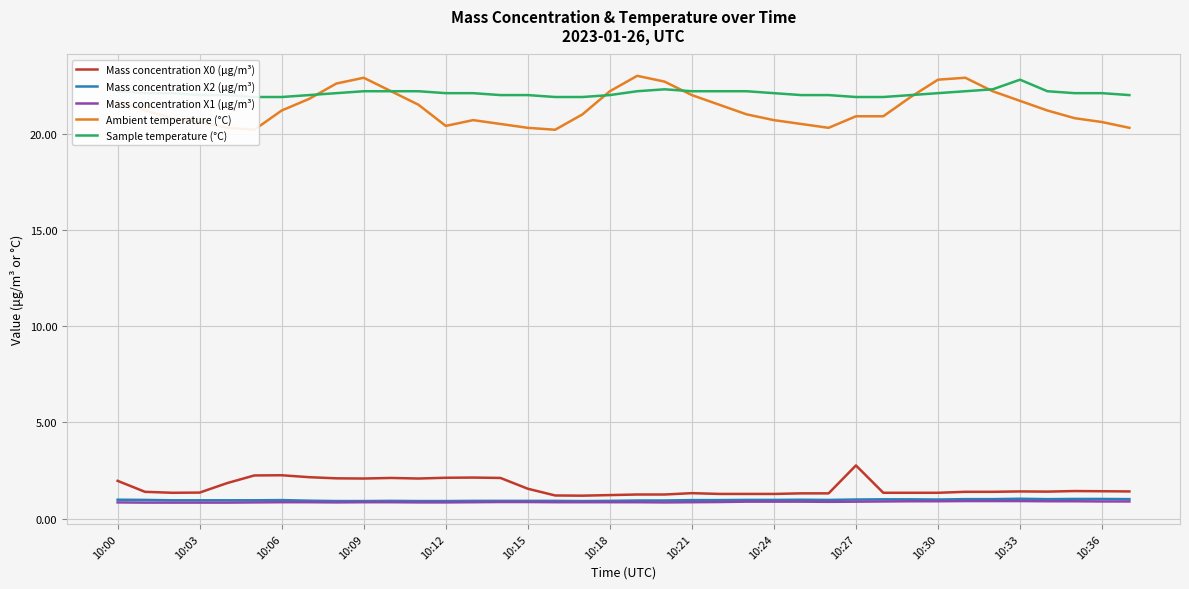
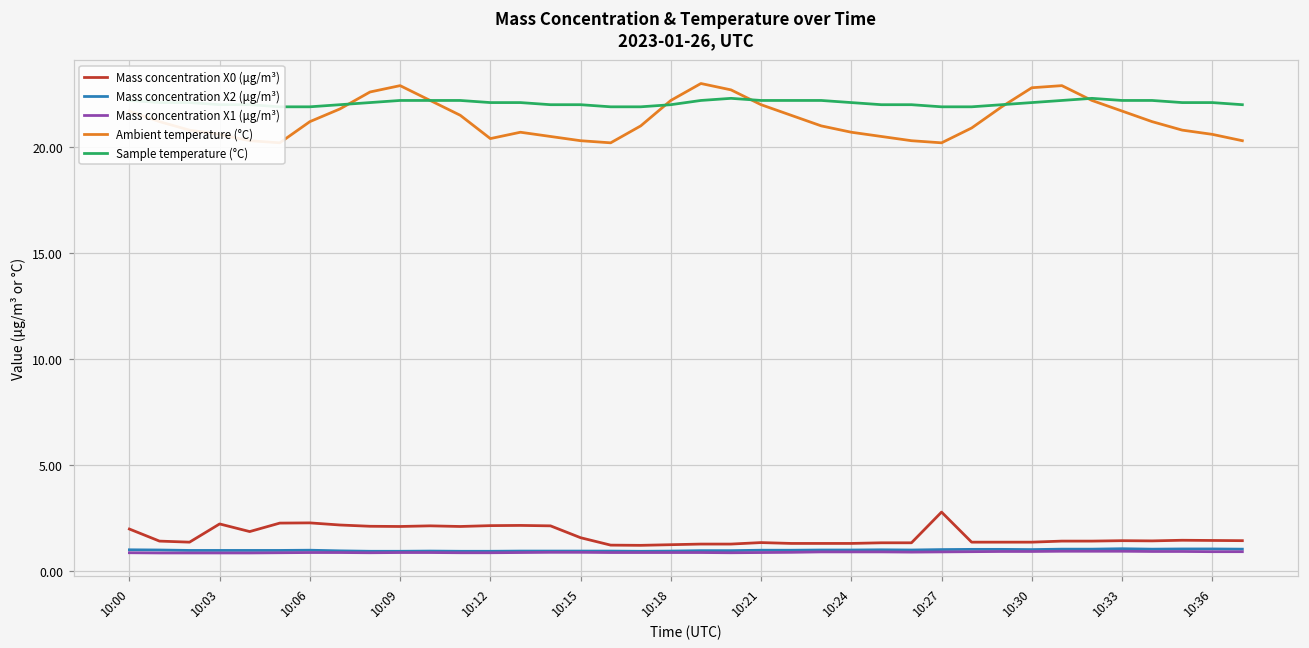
Mass concentration X0 (μg/m³), 10:03: 1.4 -> 2.2
Ambient temperature (°C), 10:27: 20.9 -> 20.2
Sample temperature (°C), 10:33: 22.8 -> 22.2
